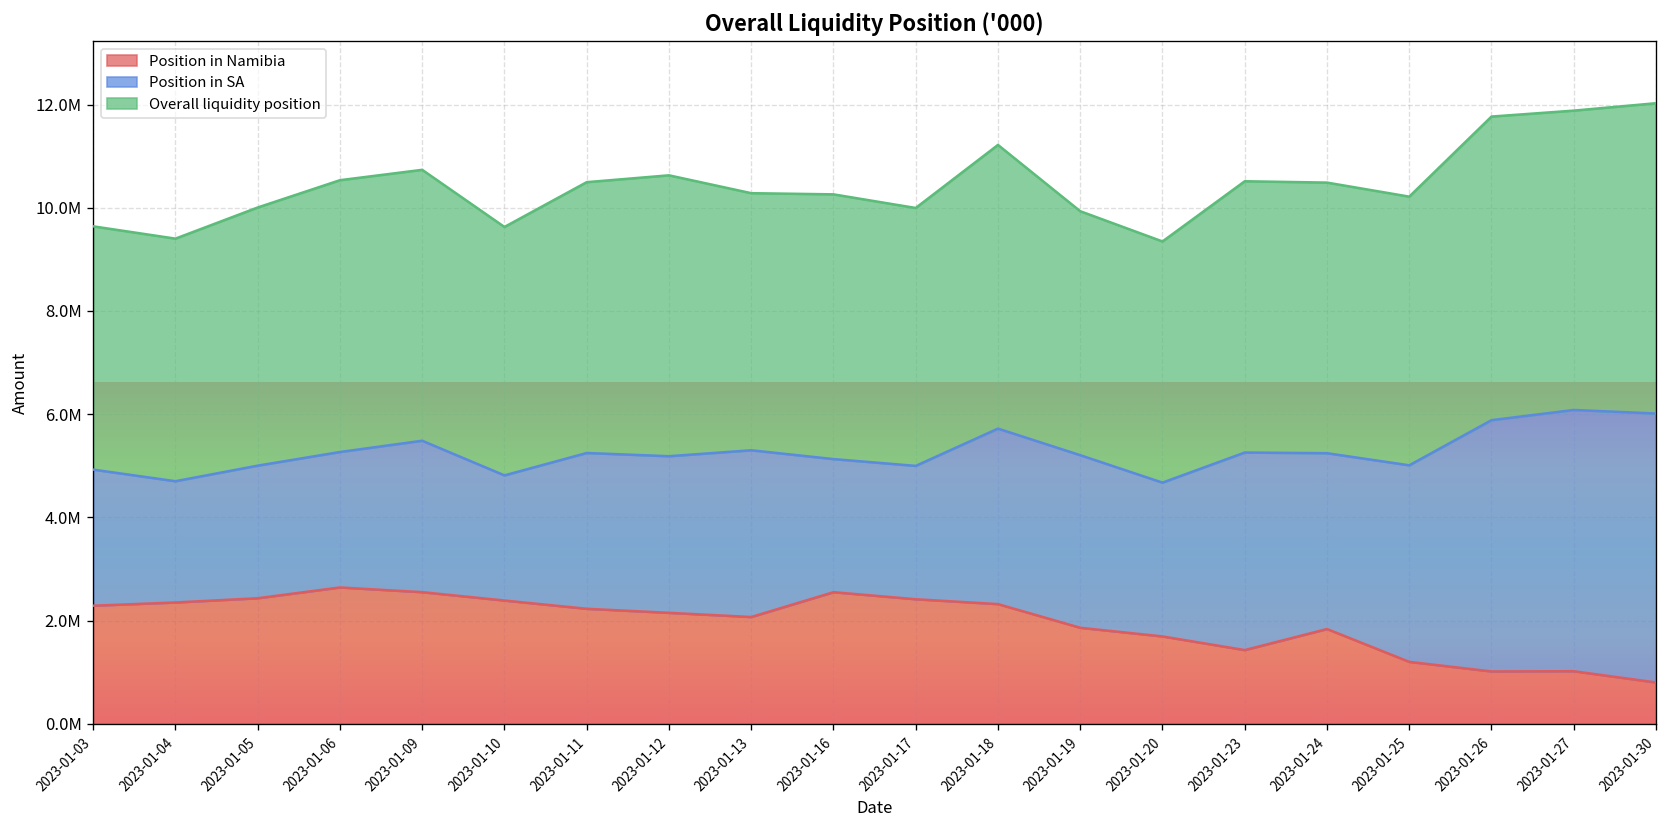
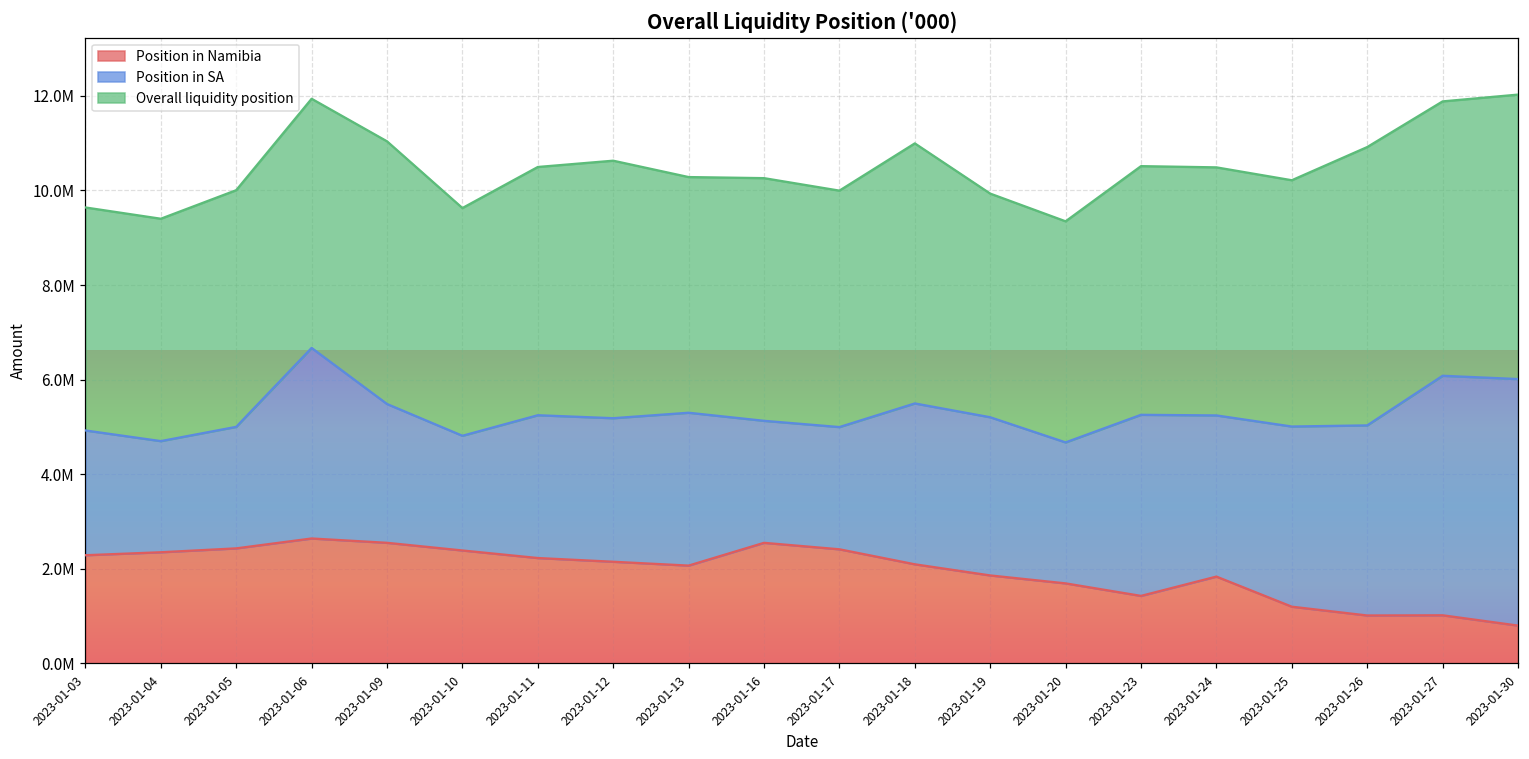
Position in SA, 2023-01-06: 2600000 -> 4000000
Overall liquidity position, 2023-01-09: 5200000 -> 5600000
Position in Namibia, 2023-01-18: 2300000 -> 2100000
Position in SA, 2023-01-26: 4900000 -> 4000000
